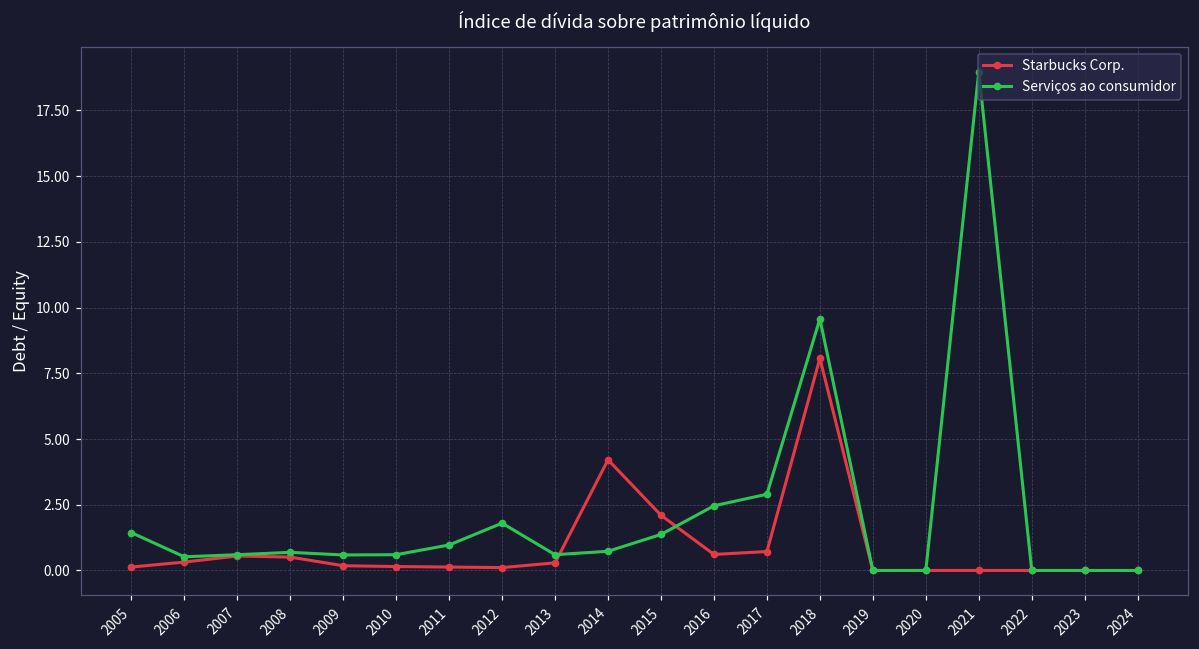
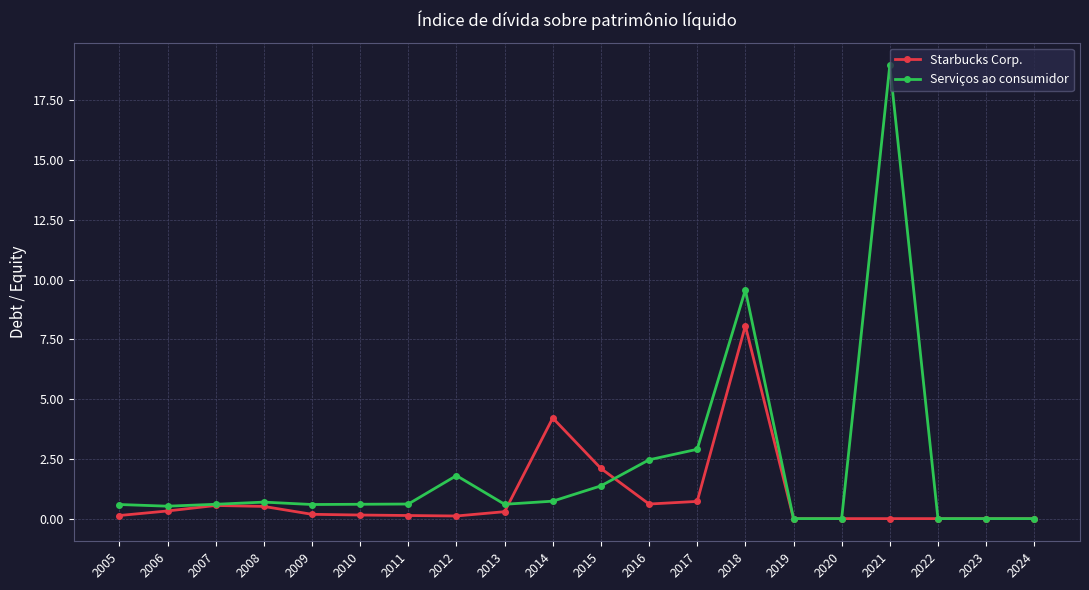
Serviços ao consumidor, 2005: 1.4 -> 0.6
Serviços ao consumidor, 2011: 1.0 -> 0.6
